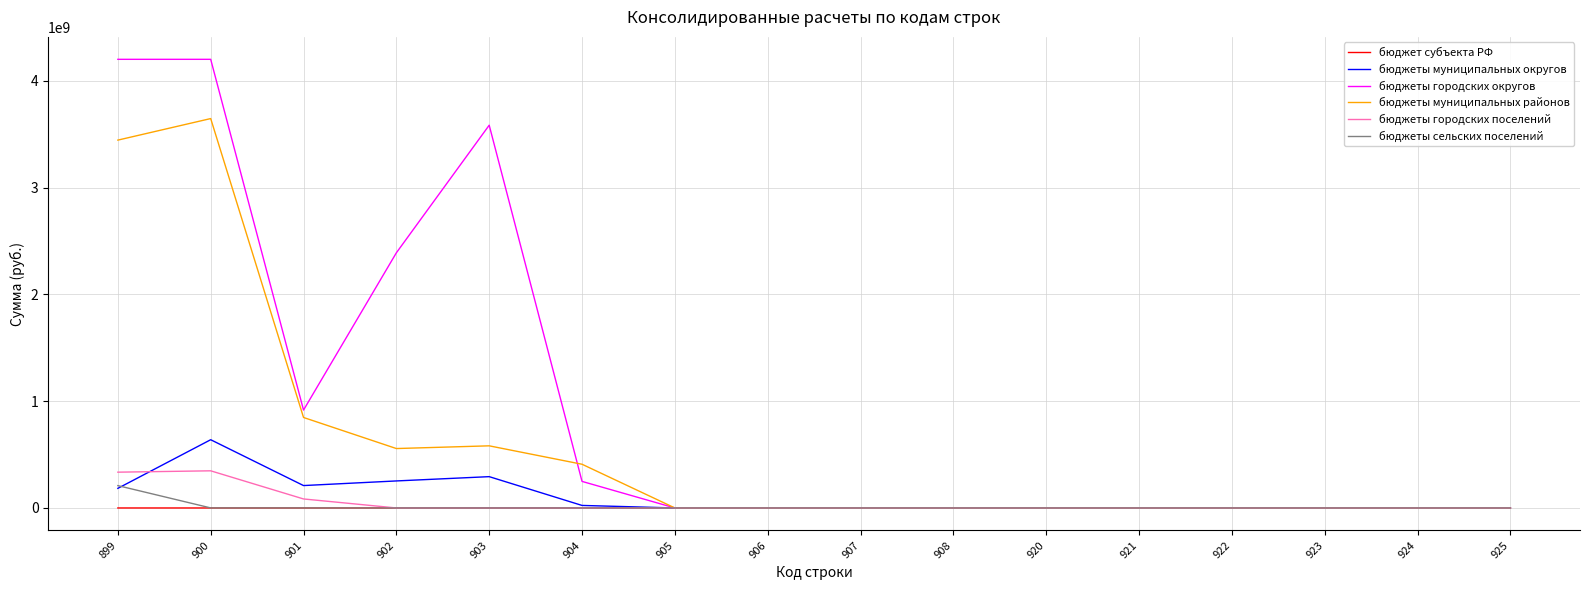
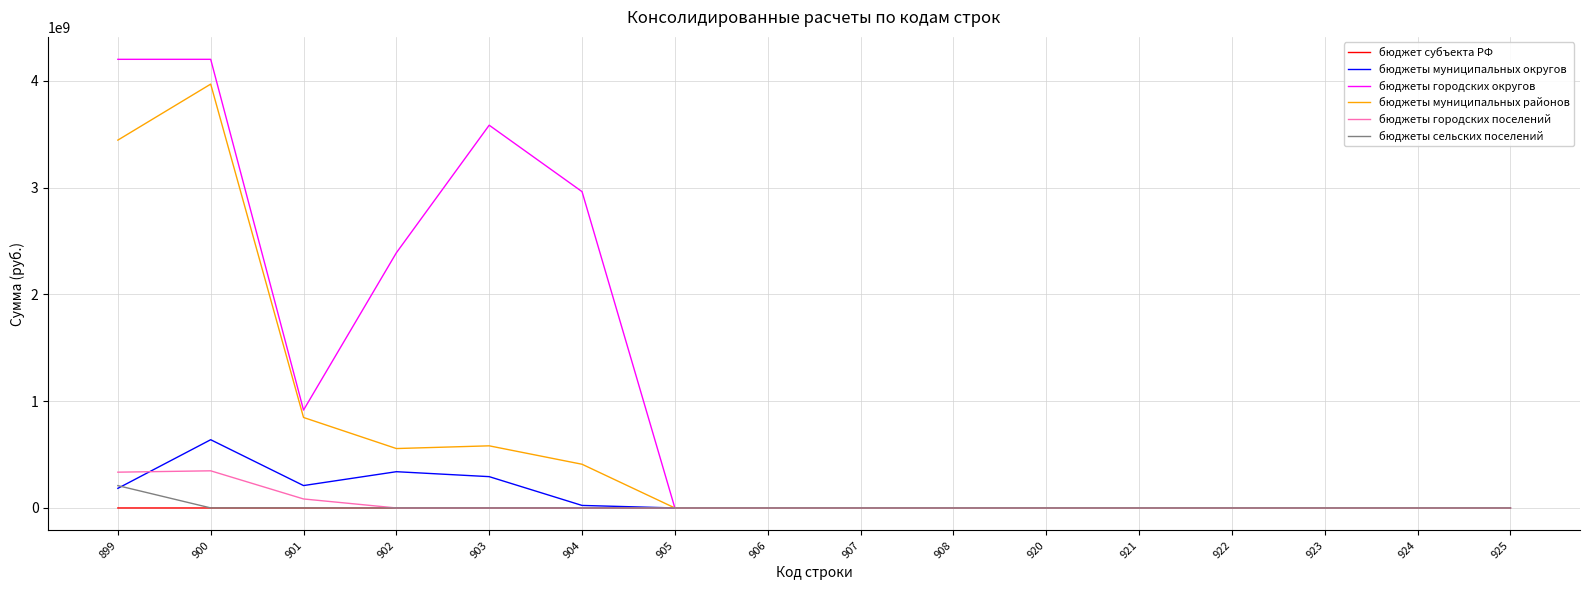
бюджеты муниципальных районов, 900: 3650000000 -> 3970000000
бюджеты муниципальных округов, 902: 250000000 -> 340000000
бюджеты городских округов, 904: 250000000 -> 2960000000
